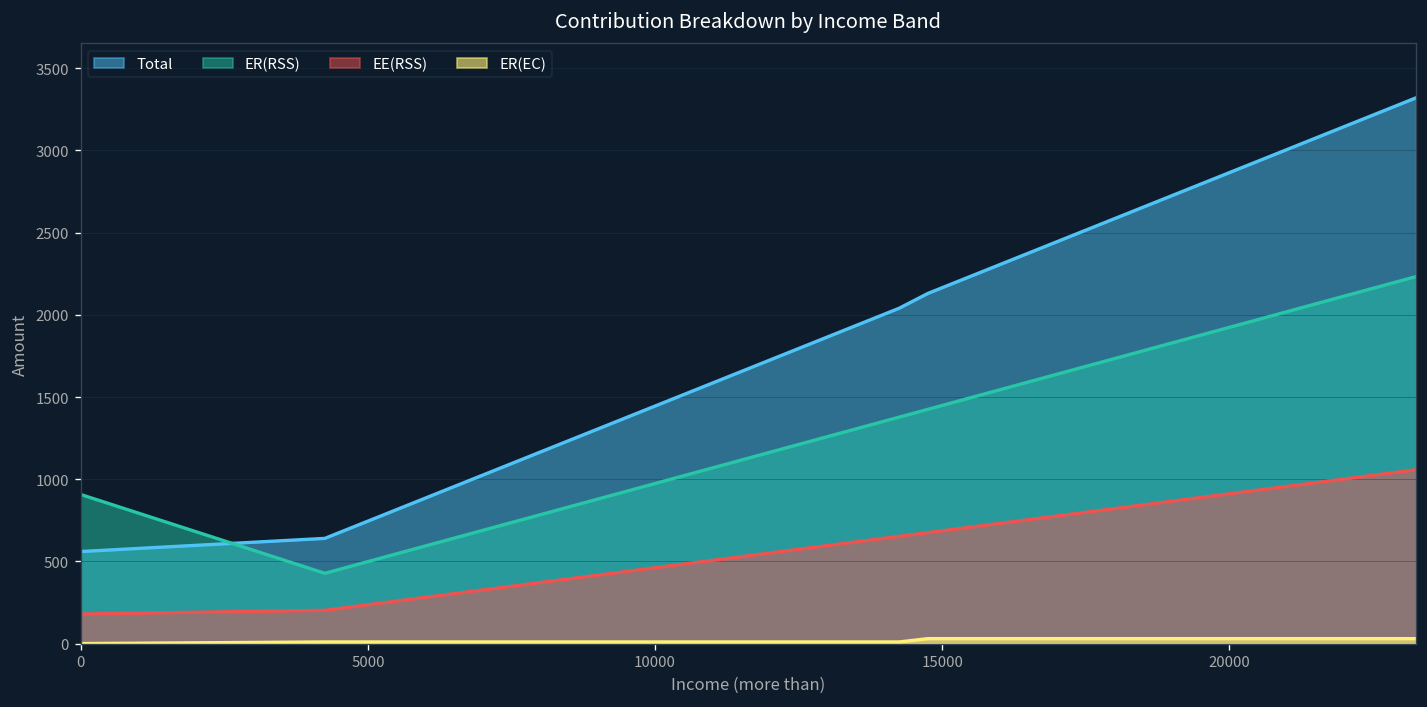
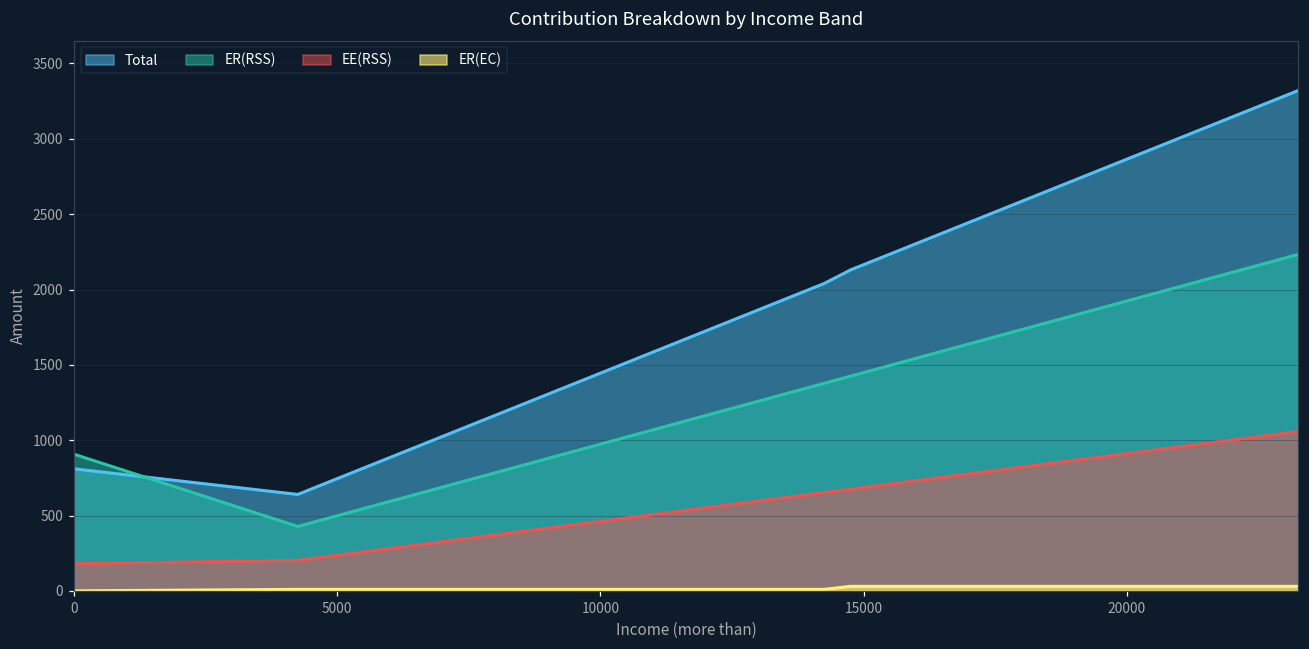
Total, 0: 560 -> 810
